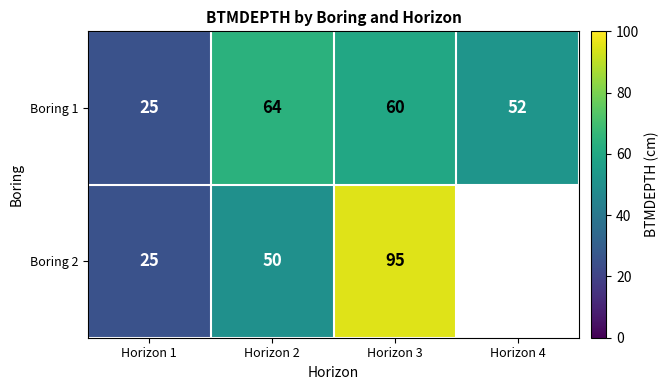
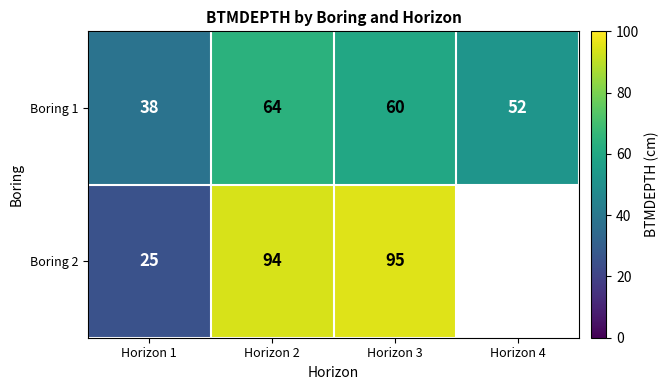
Boring 1, Horizon 1: 25 -> 38
Boring 2, Horizon 2: 50 -> 94
